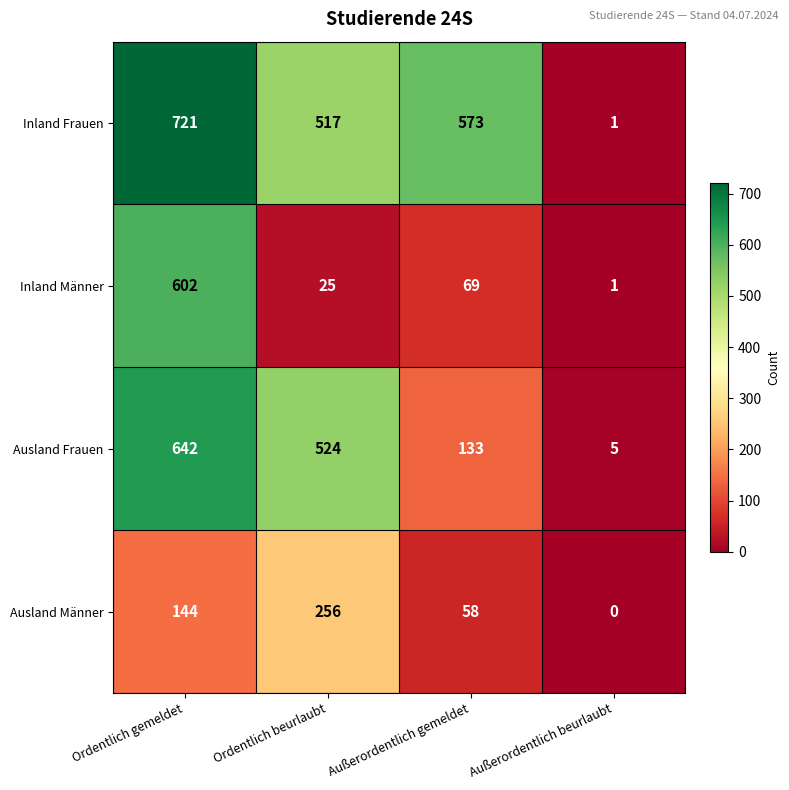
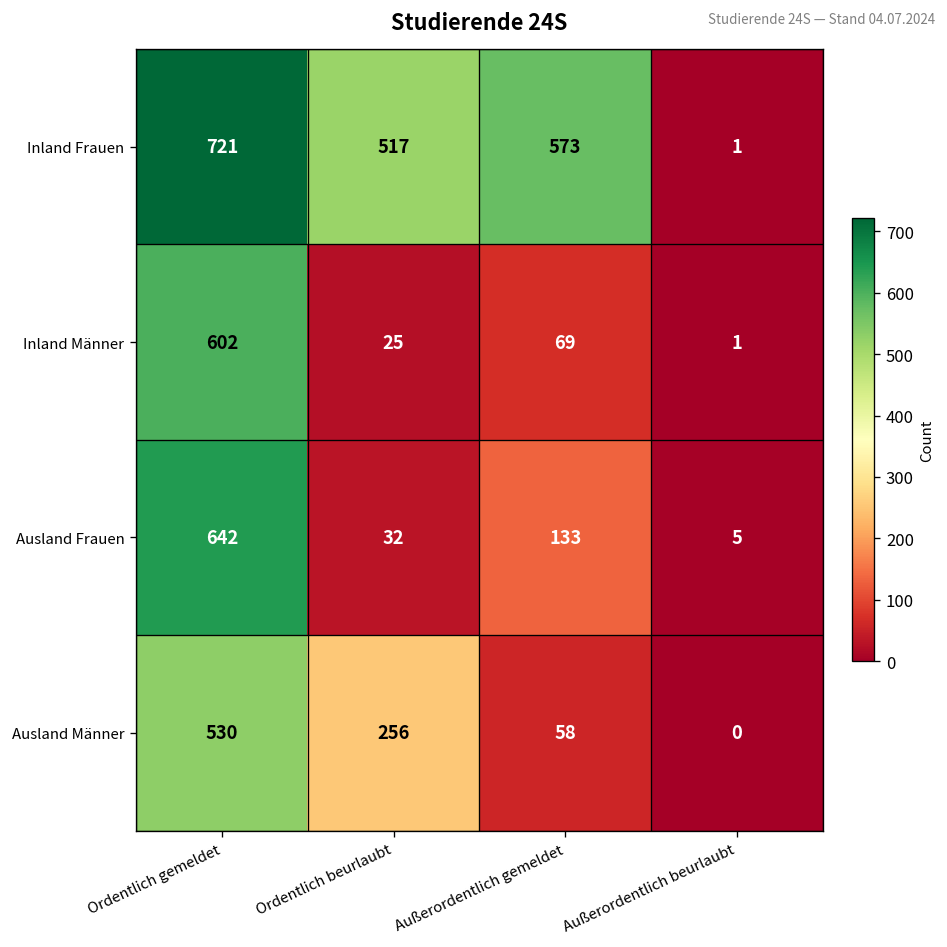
Ausland Frauen, Ordentlich beurlaubt: 524 -> 32
Ausland Männer, Ordentlich gemeldet: 144 -> 530
